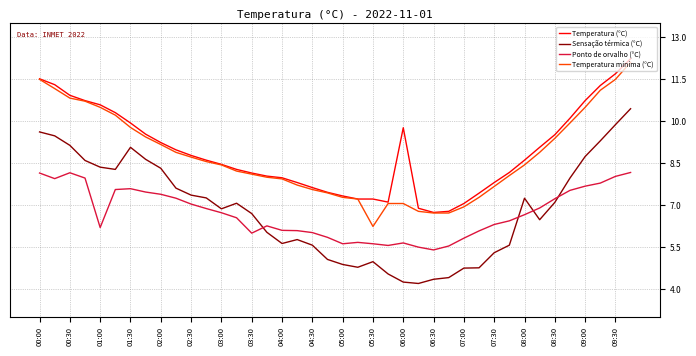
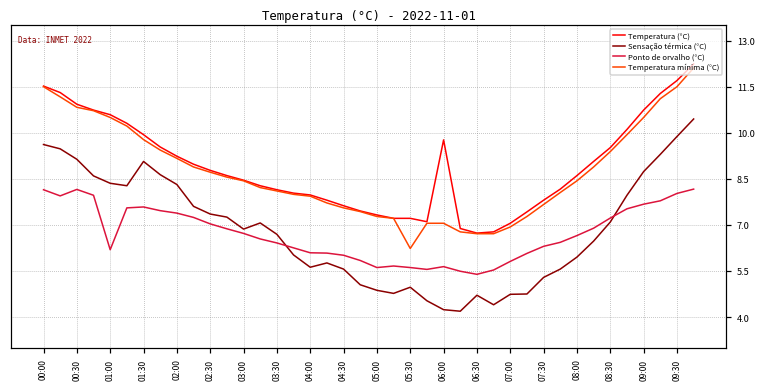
Ponto de orvalho (°C), 03:30: 6.0 -> 6.4
Sensação térmica (°C), 06:30: 4.4 -> 4.7
Sensação térmica (°C), 08:00: 7.3 -> 6.0
